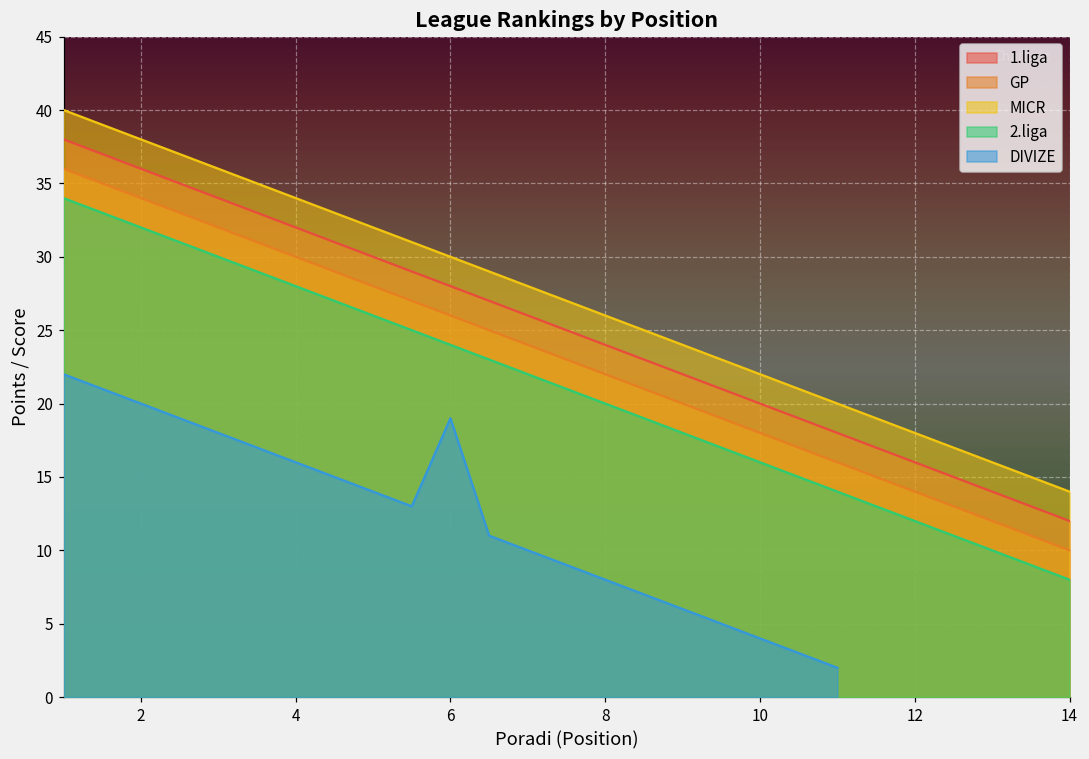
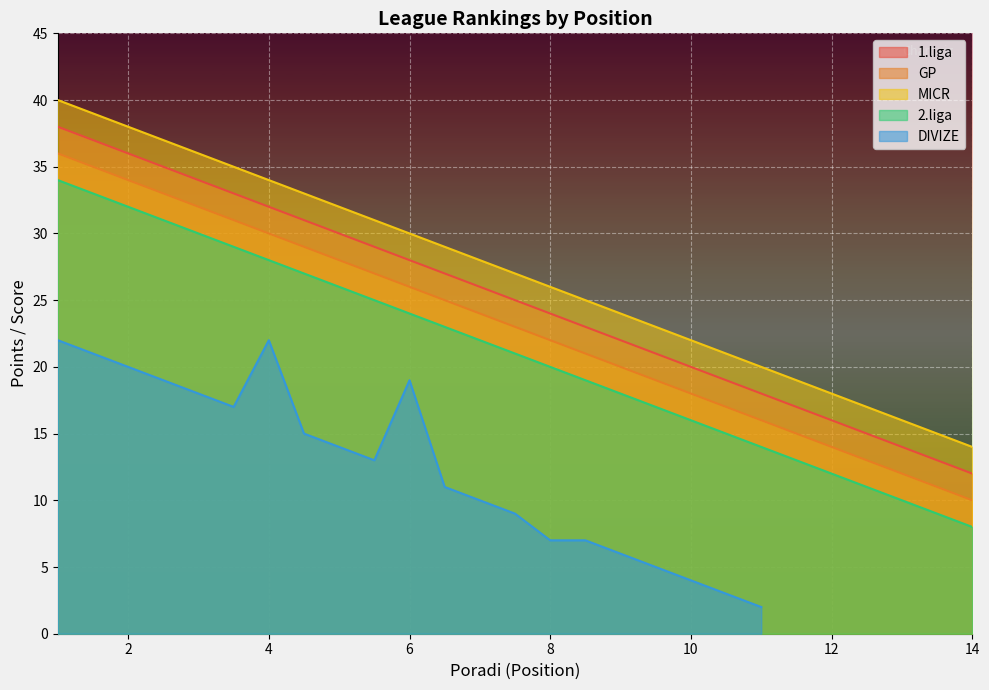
DIVIZE, 4: 16 -> 22
DIVIZE, 8: 8 -> 7
